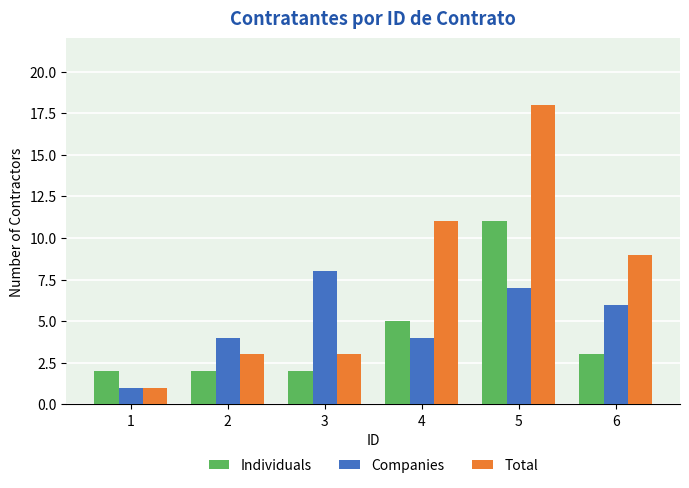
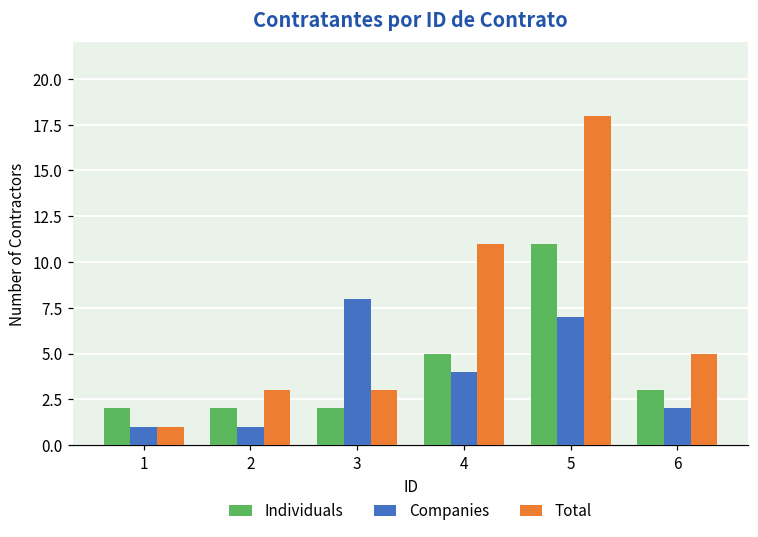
Companies, 2: 4 -> 1
Companies, 6: 6 -> 2
Total, 6: 9 -> 5
